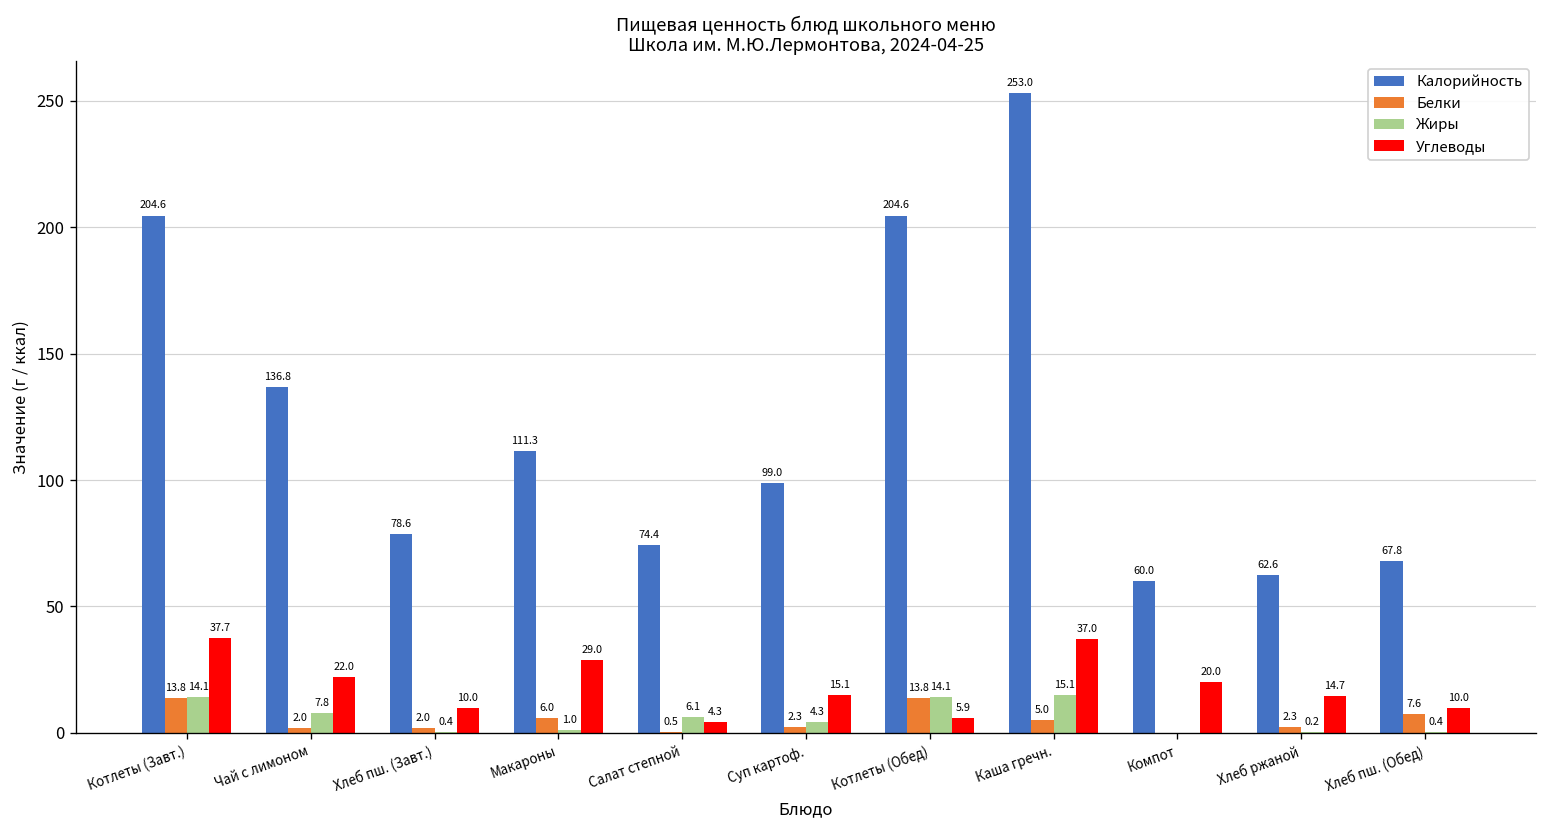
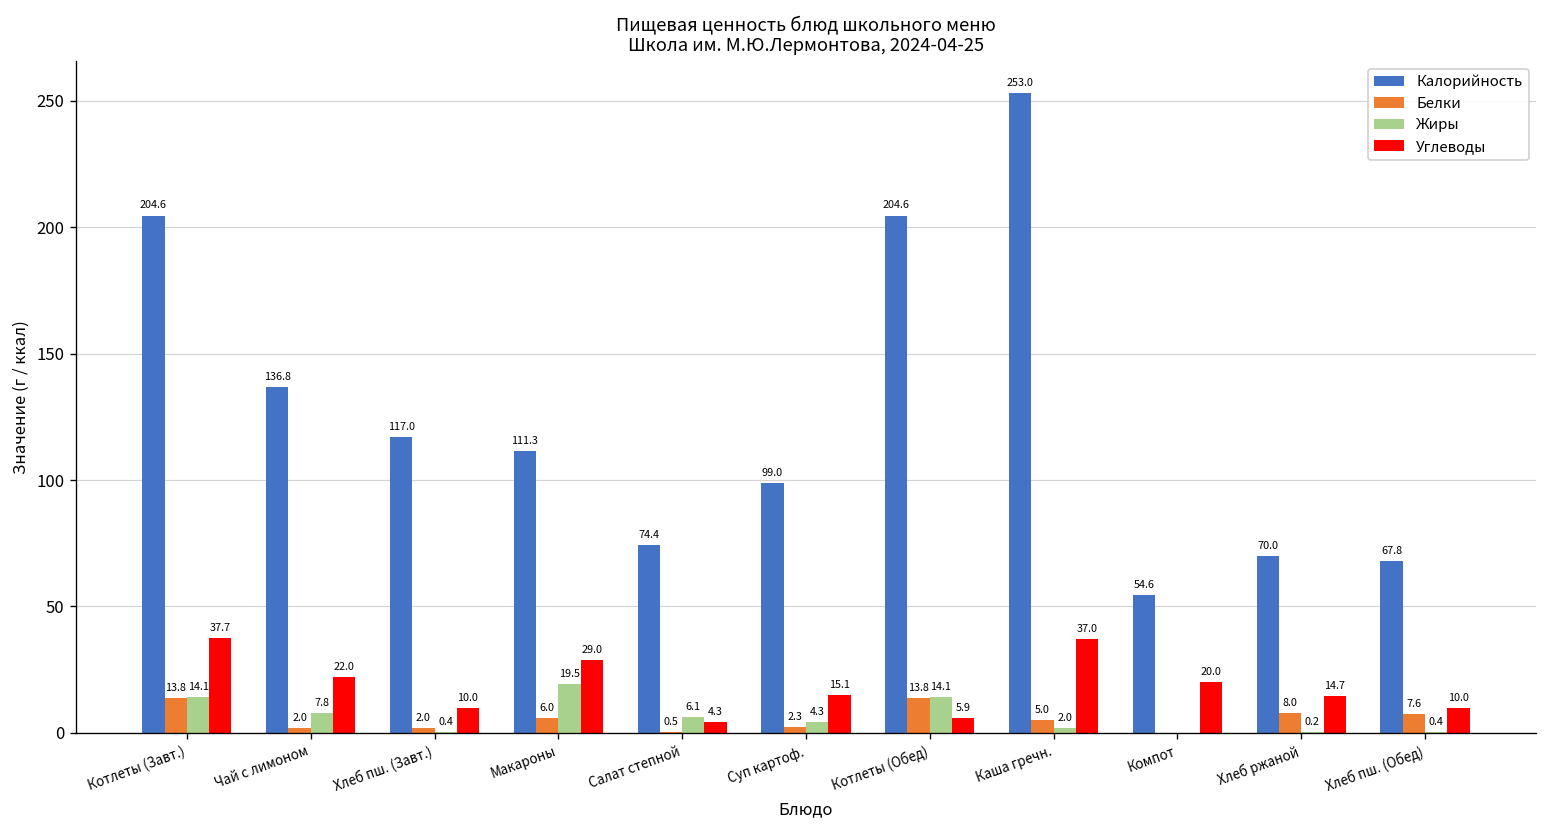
Калорийность, Хлеб пш. (Завт.): 78.6 -> 117.0
Жиры, Макароны: 1.0 -> 19.5
Жиры, Каша гречн.: 15.1 -> 2.0
Калорийность, Компот: 60.0 -> 54.6
Калорийность, Хлеб ржаной: 62.6 -> 70.0
Белки, Хлеб ржаной: 2.3 -> 8.0
